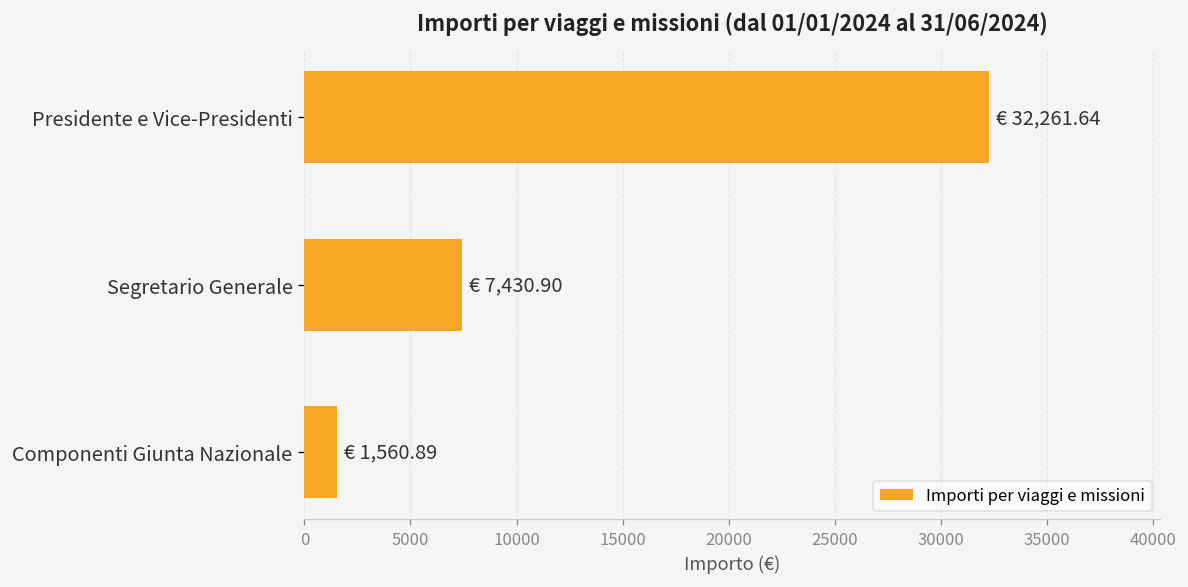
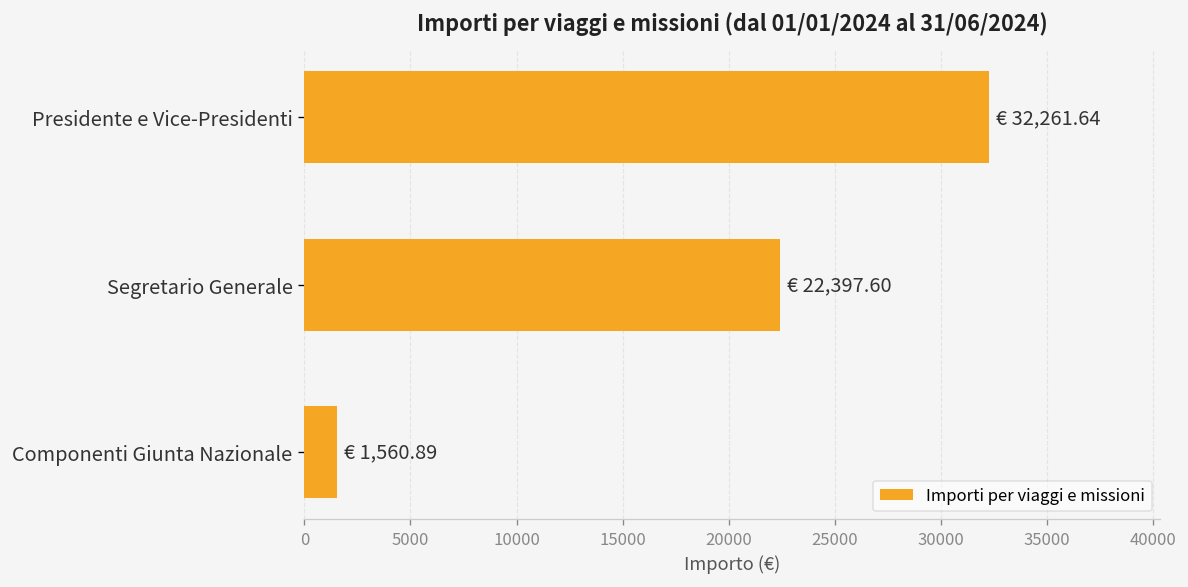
Segretario Generale: 7,430.90 -> 22,397.60
